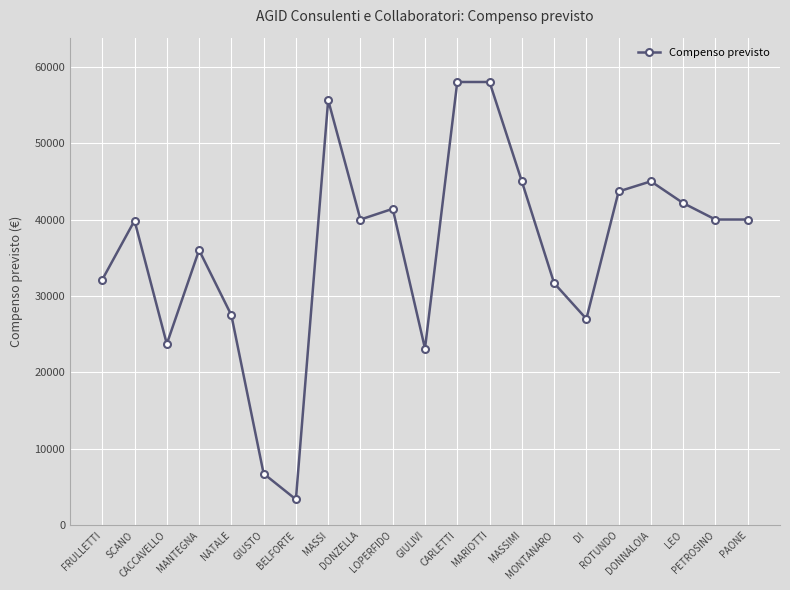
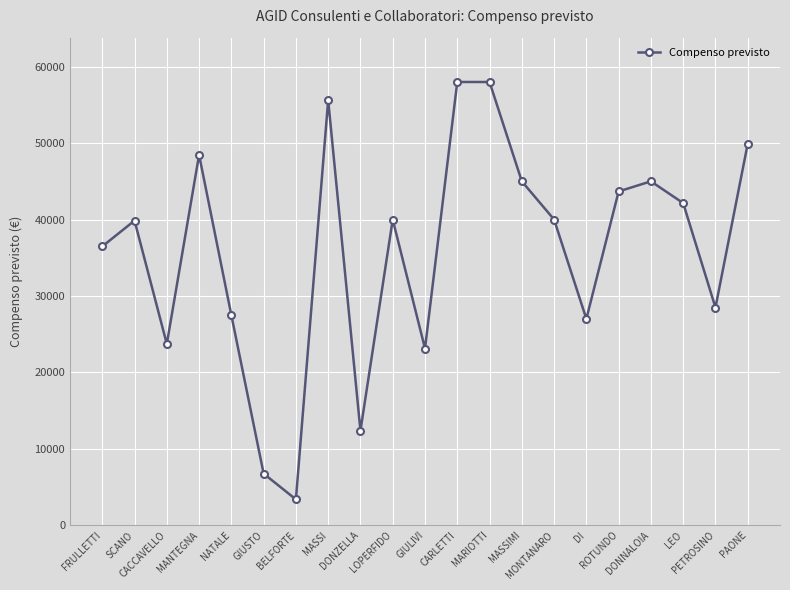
FRULLETTI: 32000 -> 36000
MANTEGNA: 36000 -> 48000
DONZELLA: 40000 -> 12000
LOPERFIDO: 41000 -> 40000
MONTANARO: 32000 -> 40000
PETROSINO: 40000 -> 28000
PAONE: 40000 -> 50000
